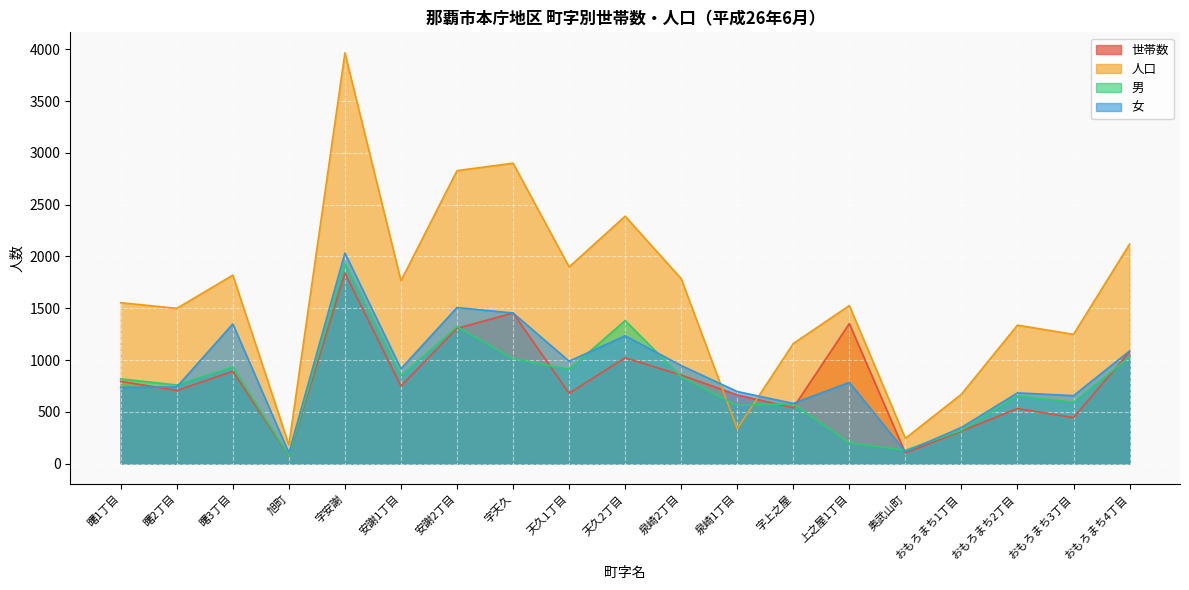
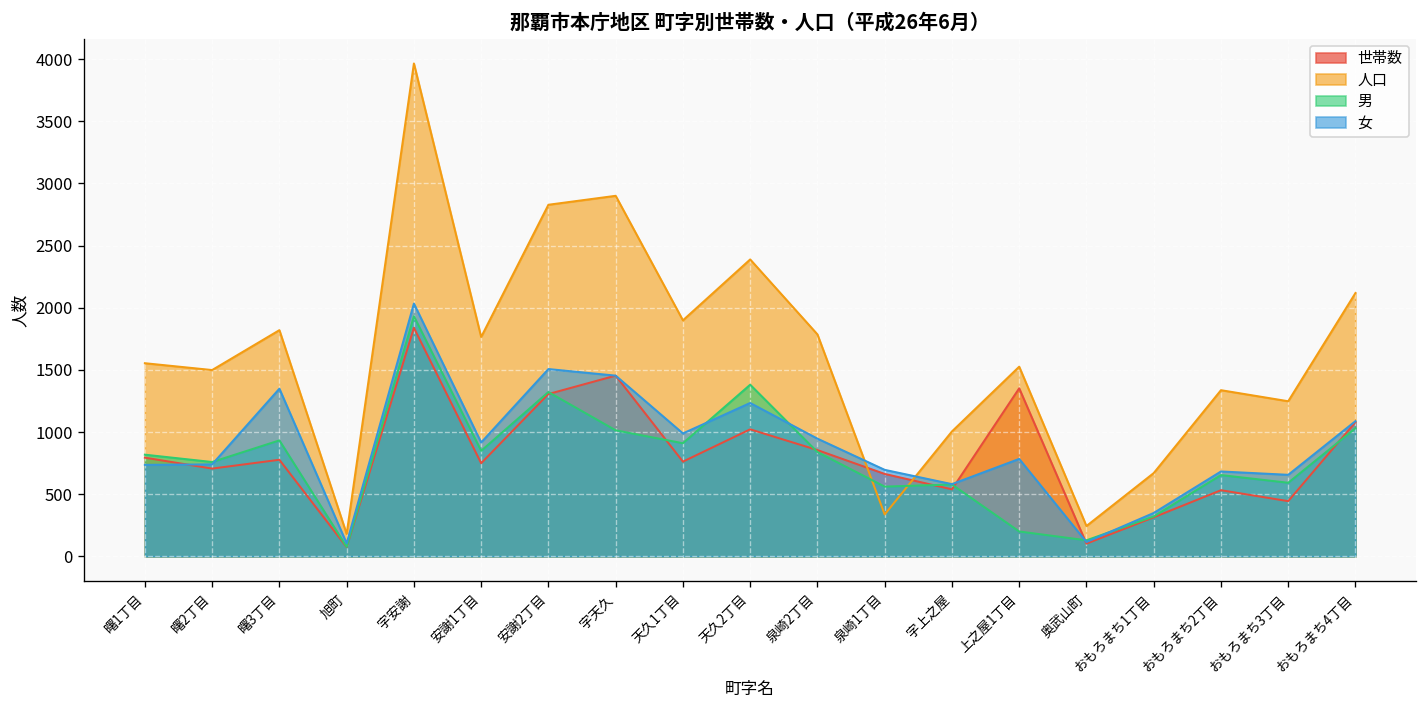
世帯数, 曙3丁目: 890 -> 780
世帯数, 天久1丁目: 680 -> 760
人口, 字上之屋: 1160 -> 1010
